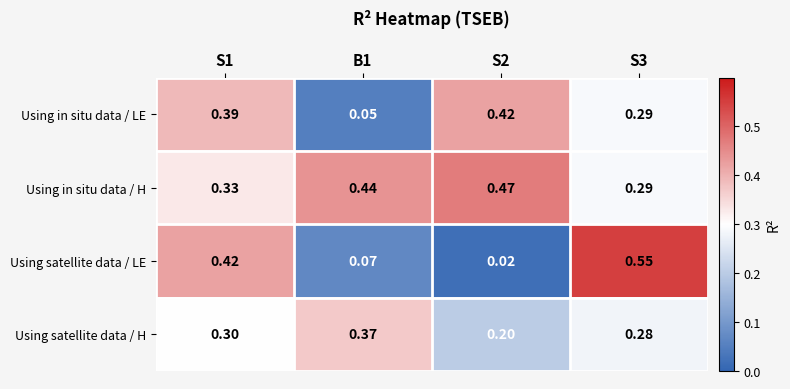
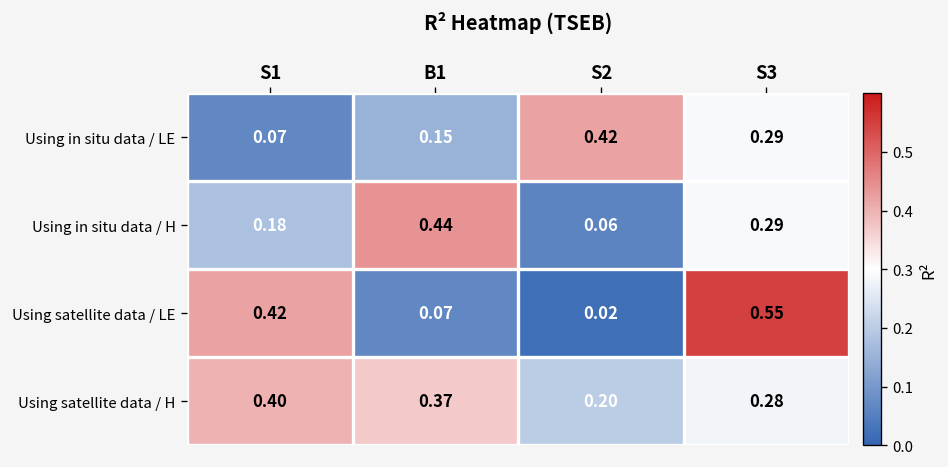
Using in situ data / LE, S1: 0.39 -> 0.07
Using in situ data / LE, B1: 0.05 -> 0.15
Using in situ data / H, S1: 0.33 -> 0.18
Using in situ data / H, S2: 0.47 -> 0.06
Using satellite data / H, S1: 0.30 -> 0.40
